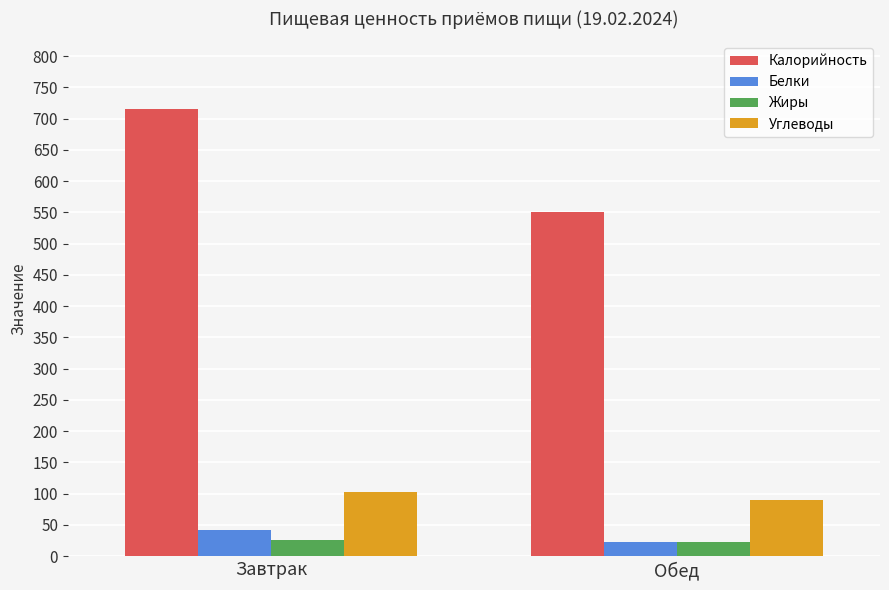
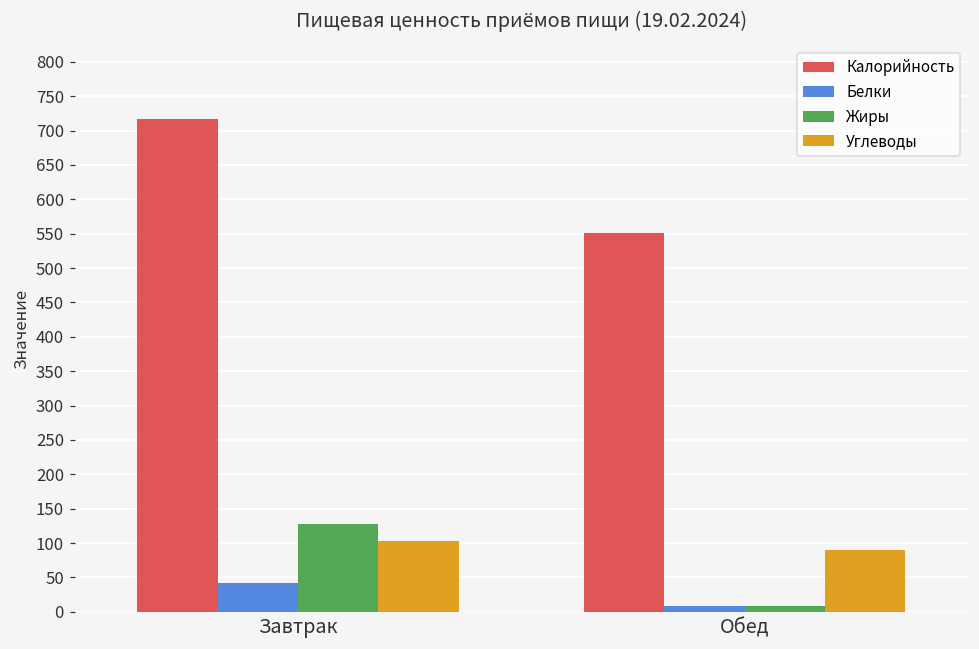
Жиры, Завтрак: 30 -> 130
Белки, Обед: 20 -> 10
Жиры, Обед: 20 -> 10
